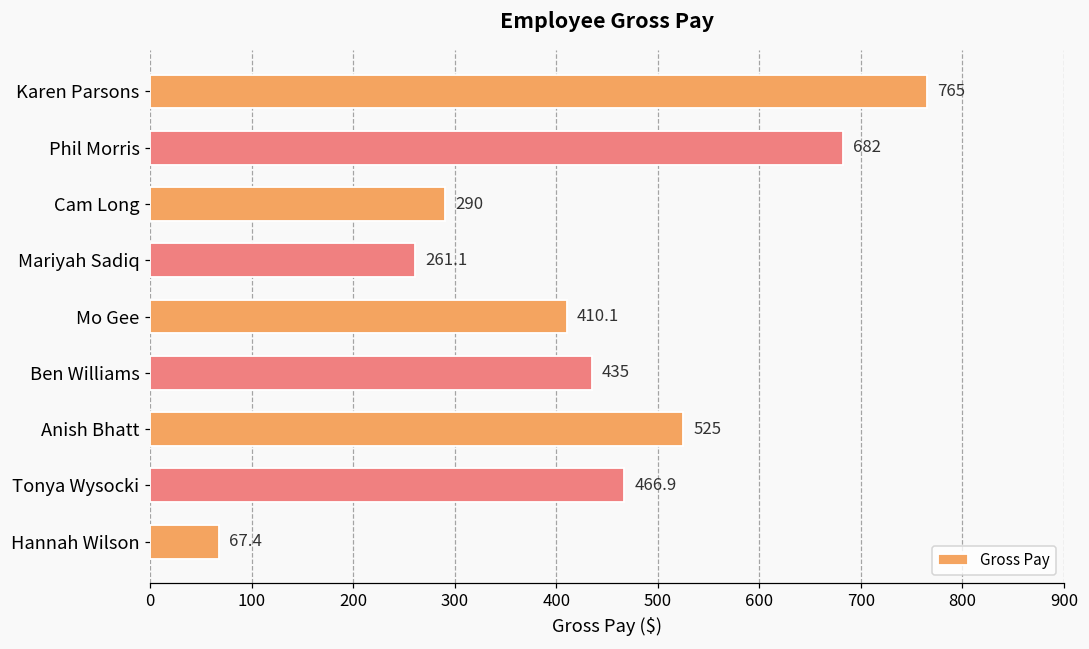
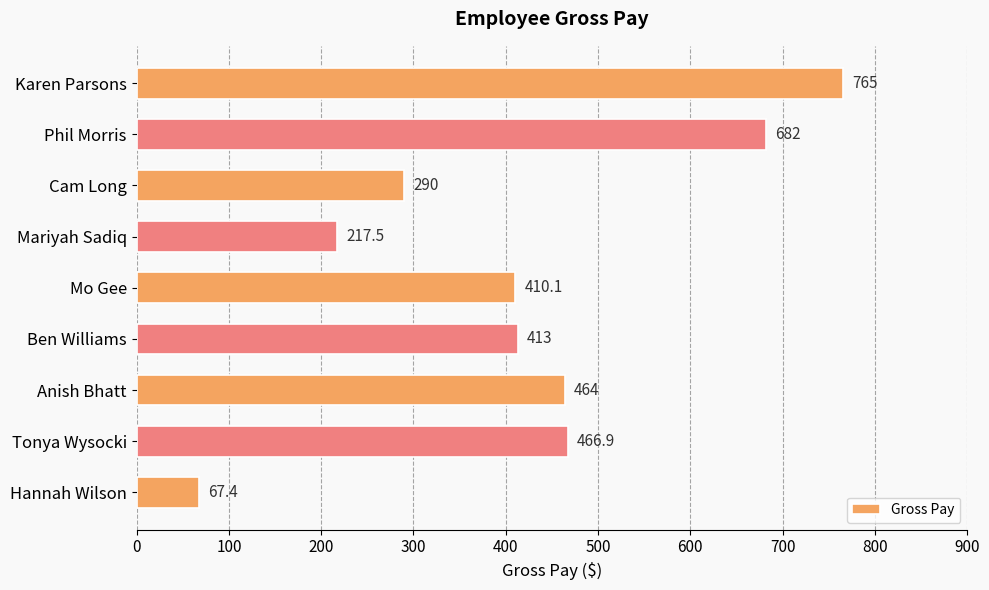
Mariyah Sadiq: 261.1 -> 217.5
Ben Williams: 435 -> 413
Anish Bhatt: 525 -> 464
